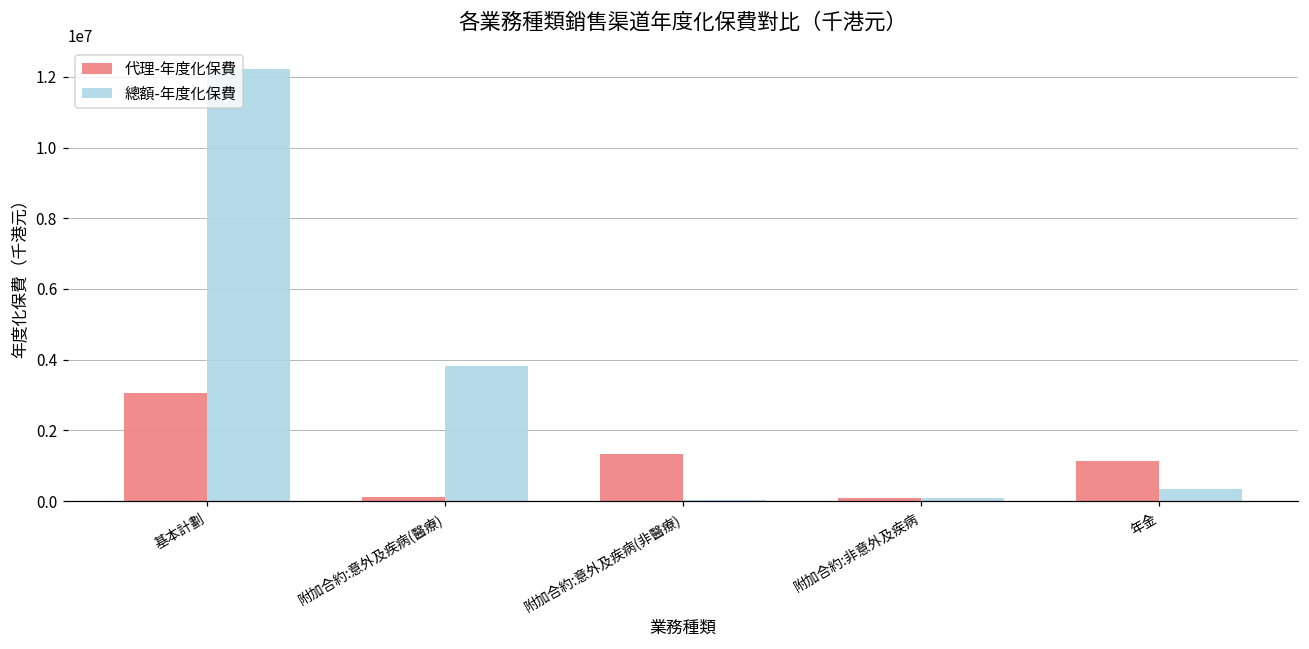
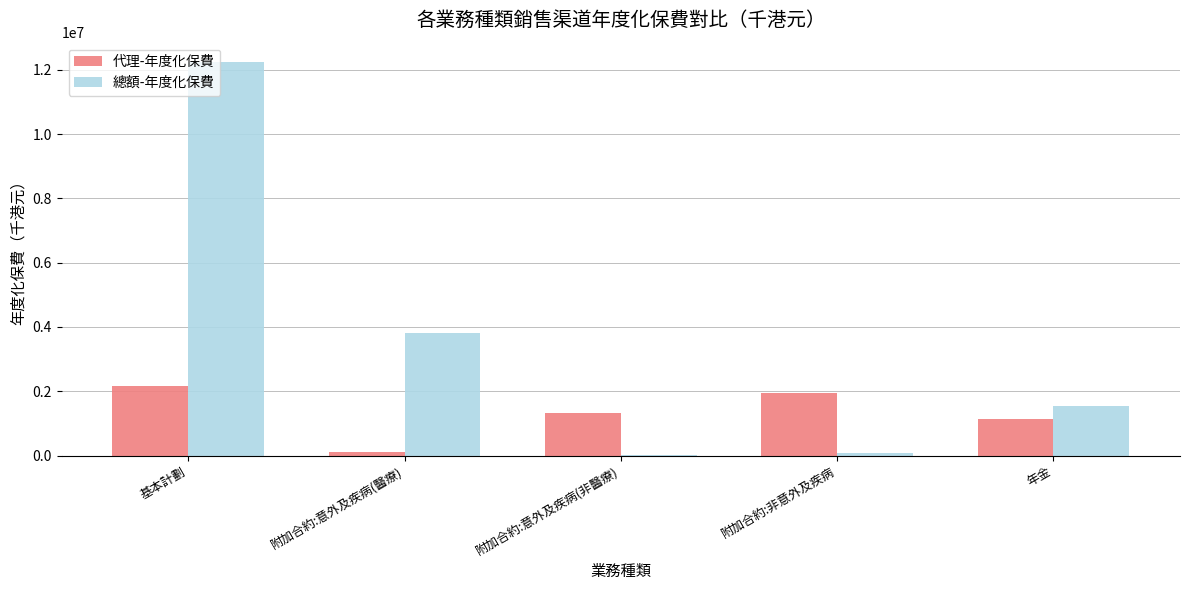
代理-年度化保費, 基本計劃: 3000000 -> 2200000
代理-年度化保費, 附加合約:非意外及疾病: 100000 -> 1900000
總額-年度化保費, 年金: 300000 -> 1500000
